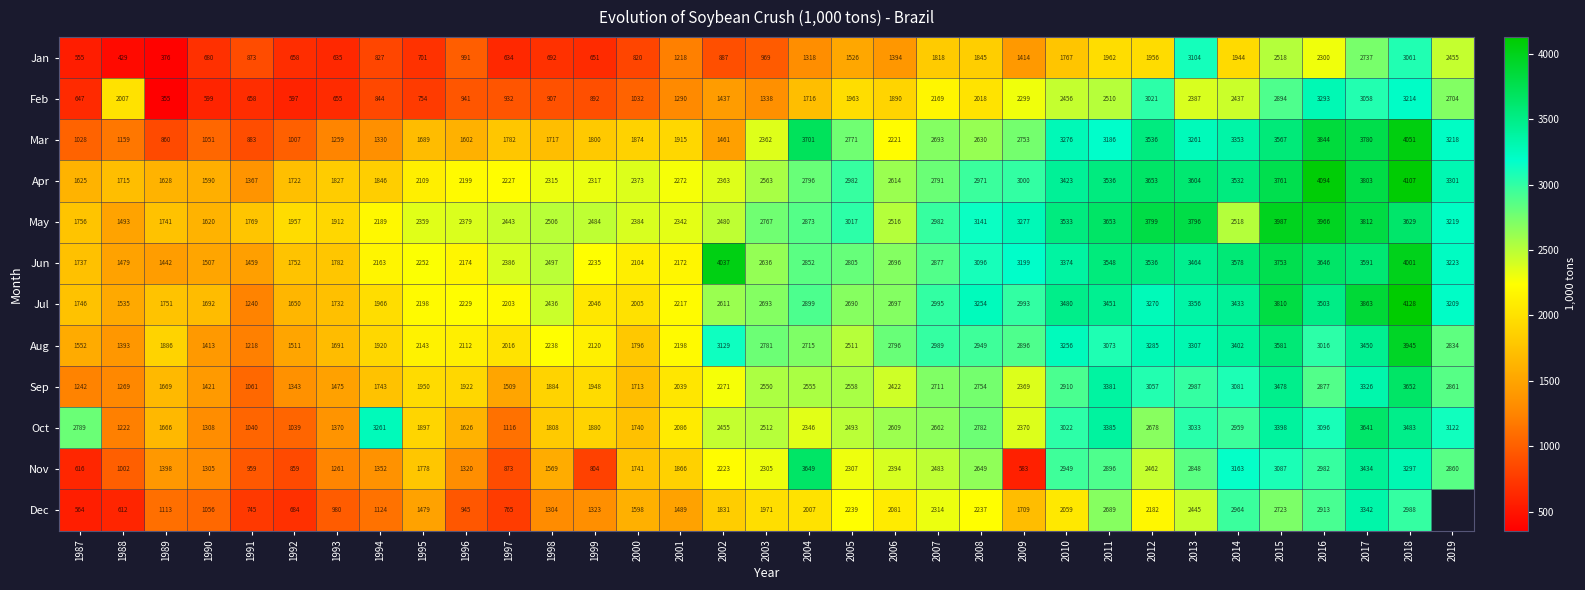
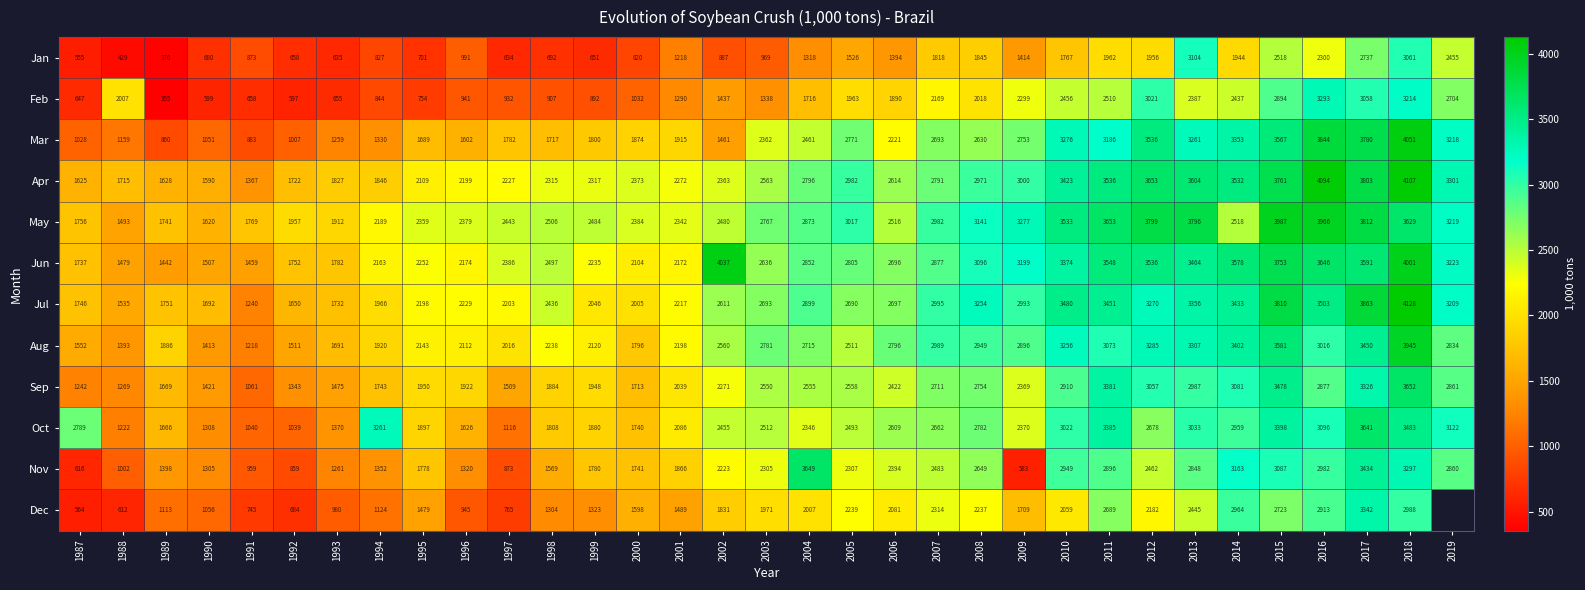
Mar, 2004: 3701 -> 2461
Aug, 2002: 3129 -> 2560
Nov, 1999: 804 -> 1780
